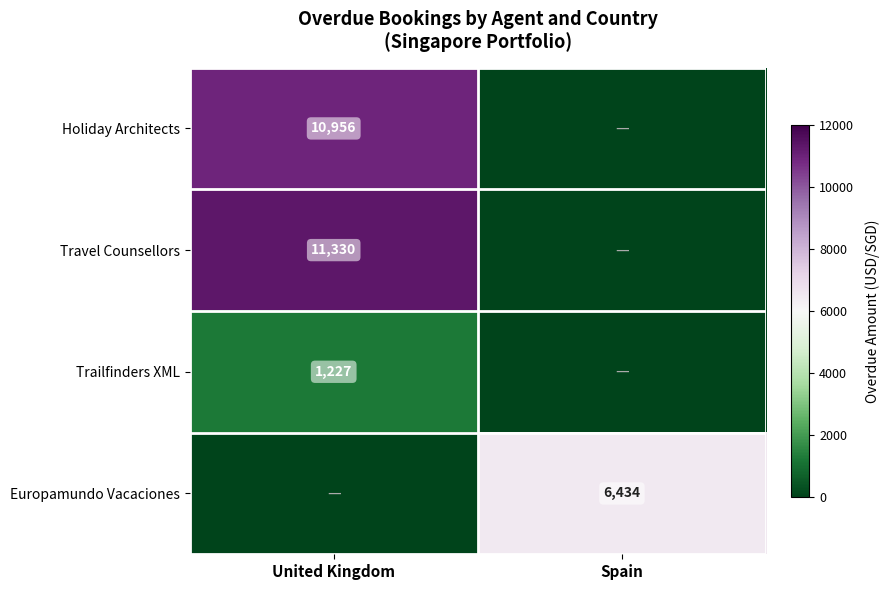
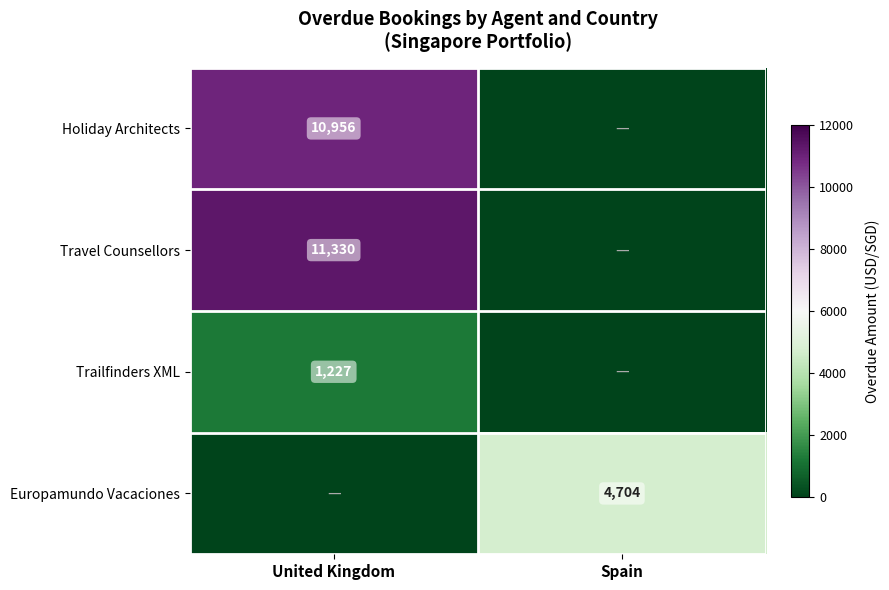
Europamundo Vacaciones, Spain: 6,434 -> 4,704
